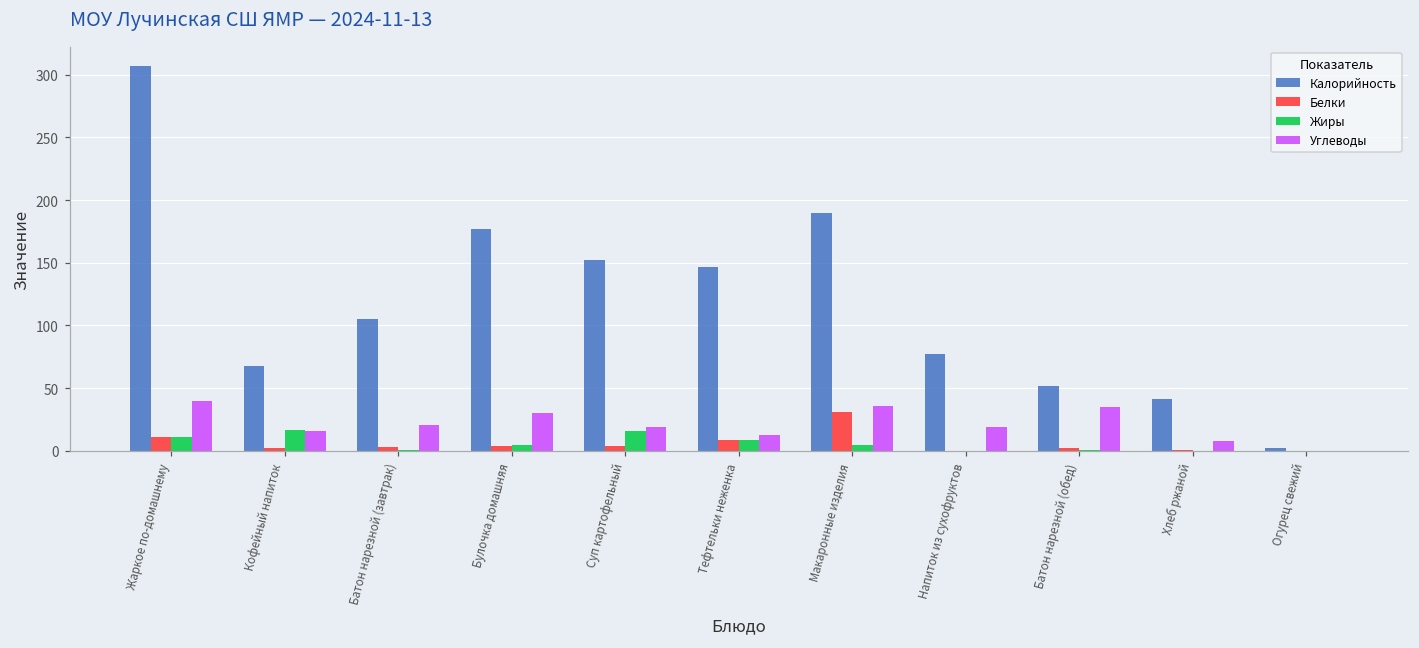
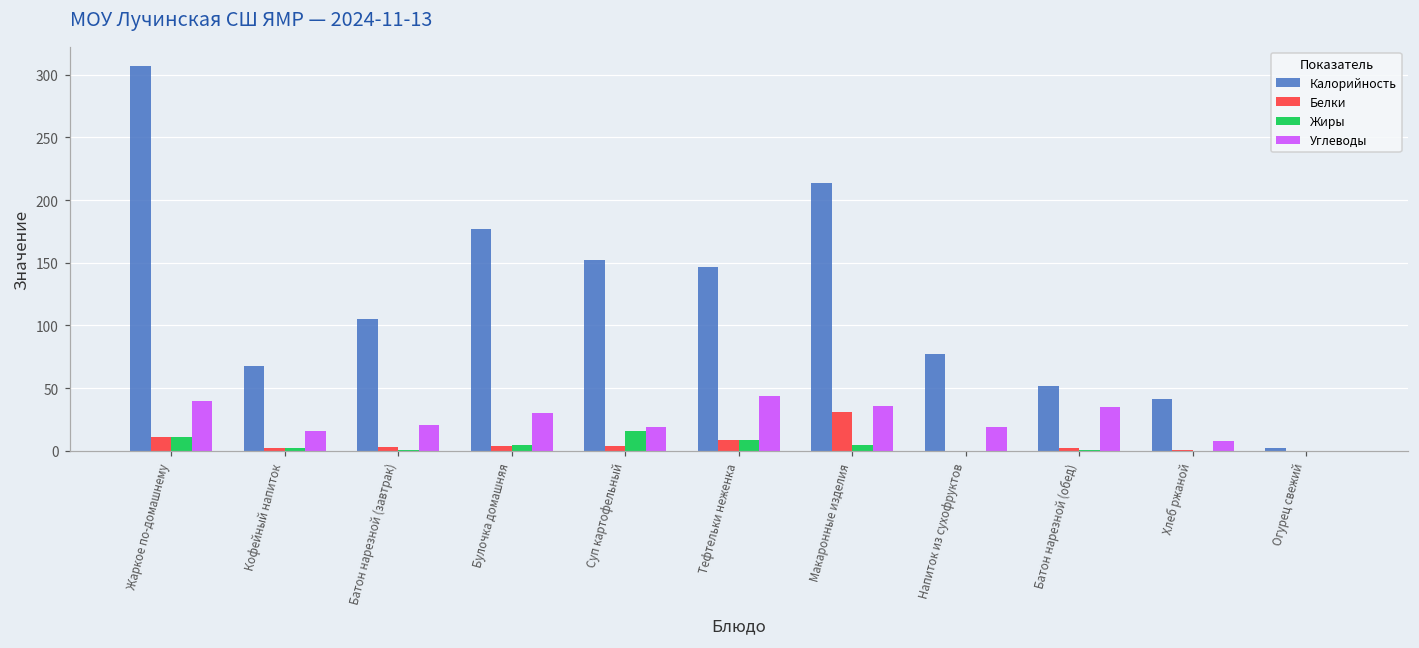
Жиры, Кофейный напиток: 17 -> 2
Углеводы, Тефтельки неженка: 13 -> 44
Калорийность, Макаронные изделия: 190 -> 214
